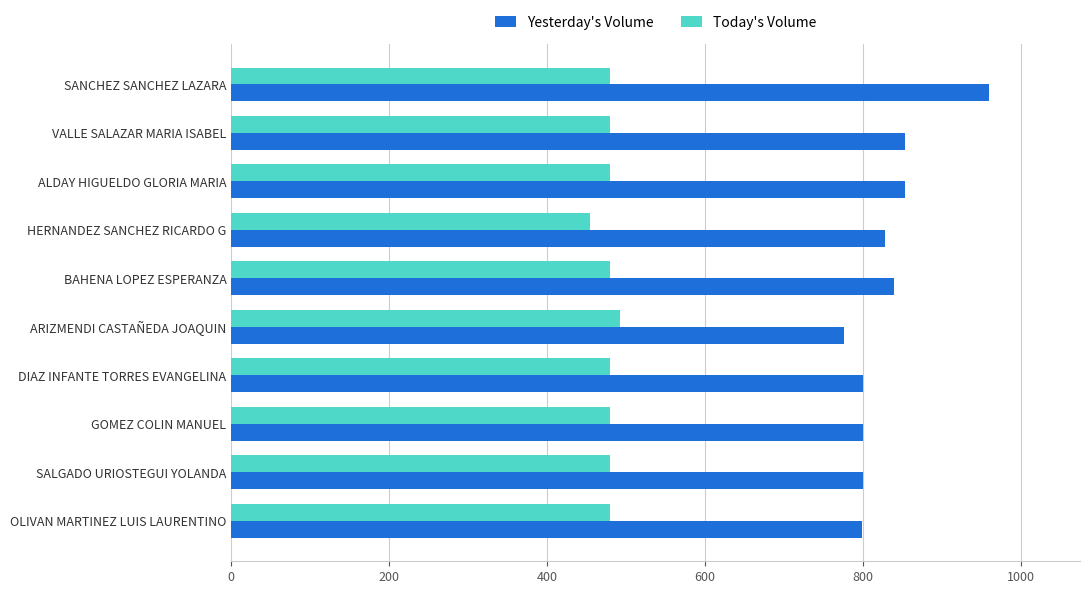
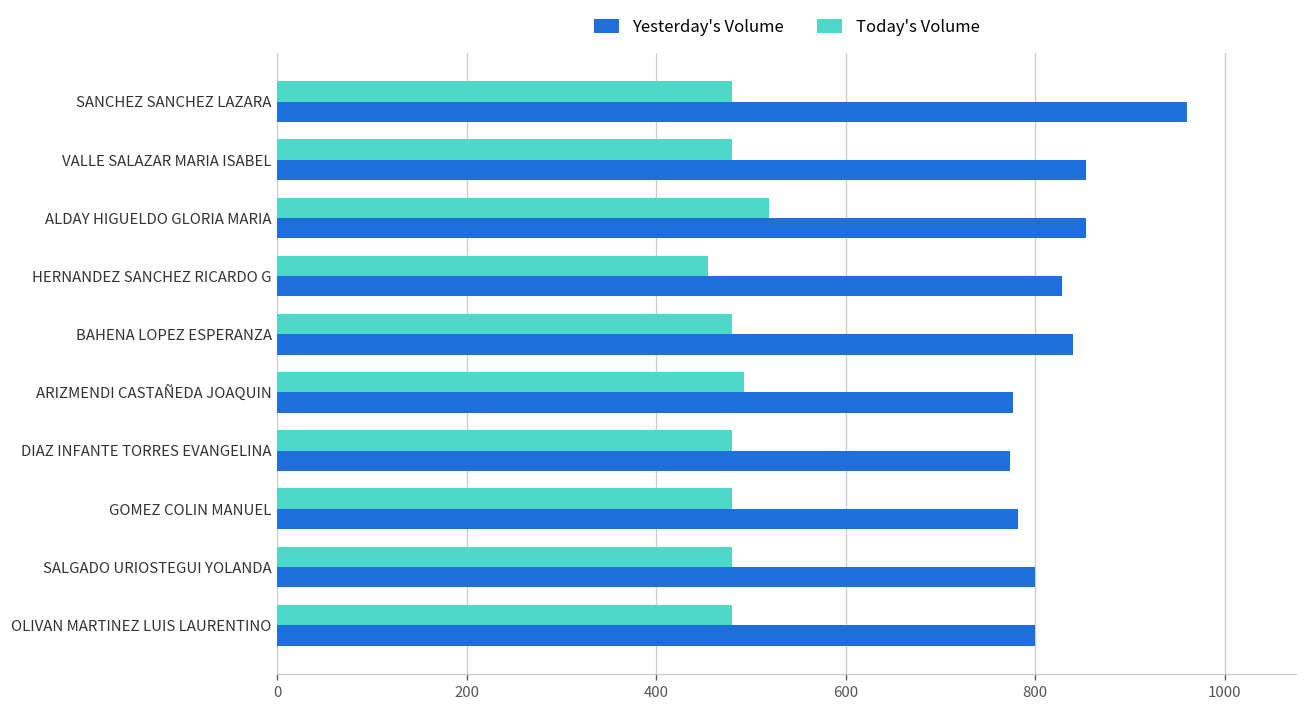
Today's Volume, ALDAY HIGUELDO GLORIA MARIA: 480 -> 520
Yesterday's Volume, DIAZ INFANTE TORRES EVANGELINA: 800 -> 770
Yesterday's Volume, GOMEZ COLIN MANUEL: 800 -> 780
